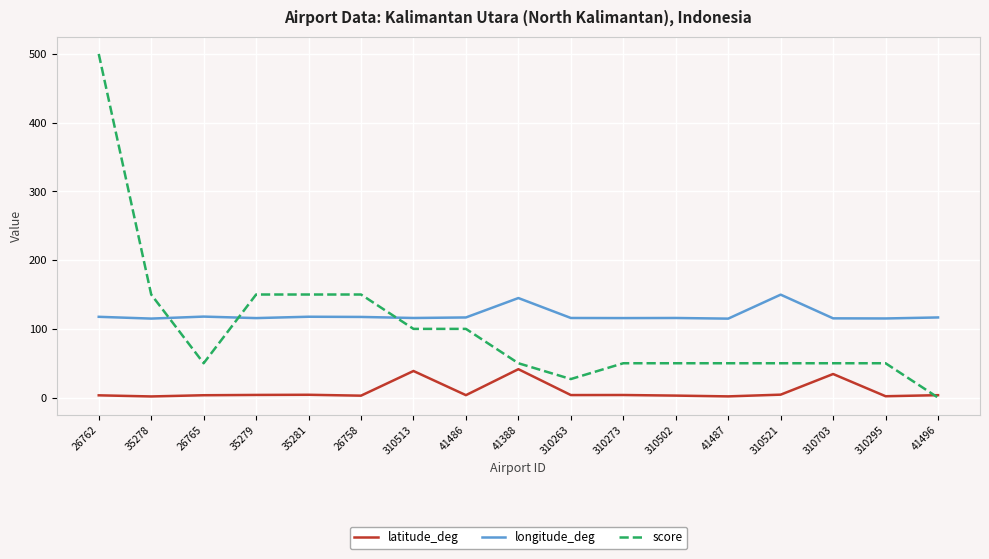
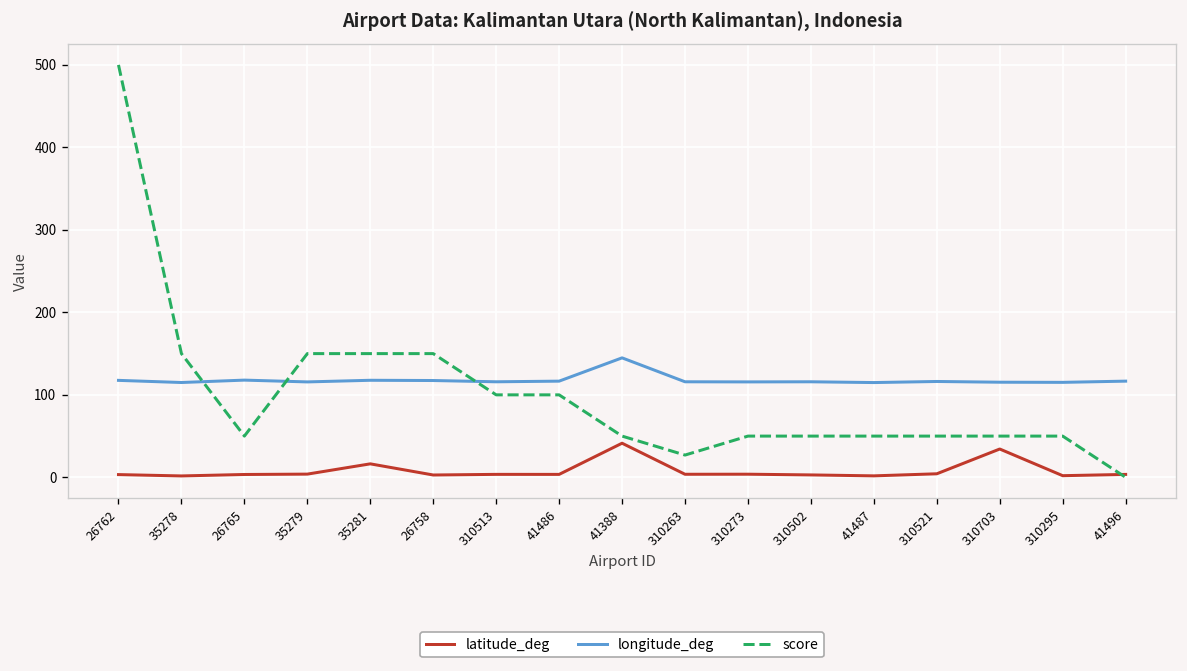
latitude_deg, 35281: 0 -> 20
latitude_deg, 310513: 40 -> 0
longitude_deg, 310521: 150 -> 120
